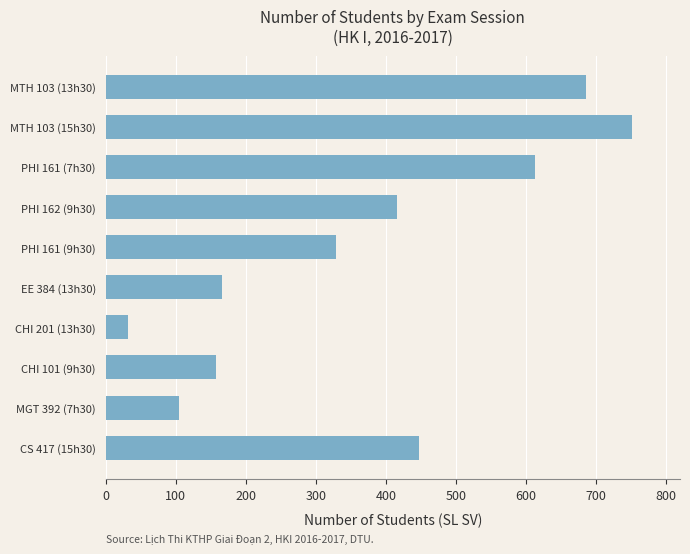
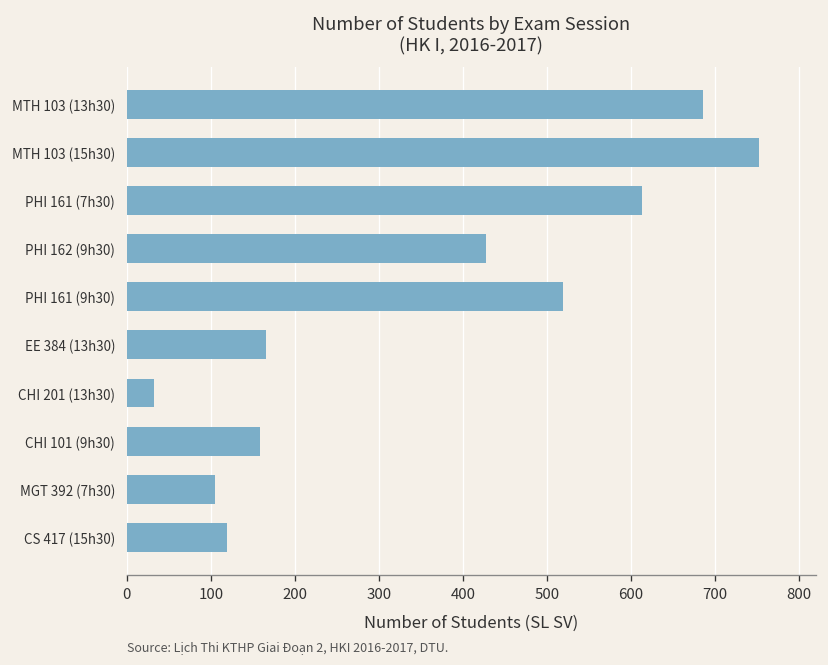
PHI 162 (9h30): 420 -> 430
PHI 161 (9h30): 330 -> 520
CS 417 (15h30): 450 -> 120
